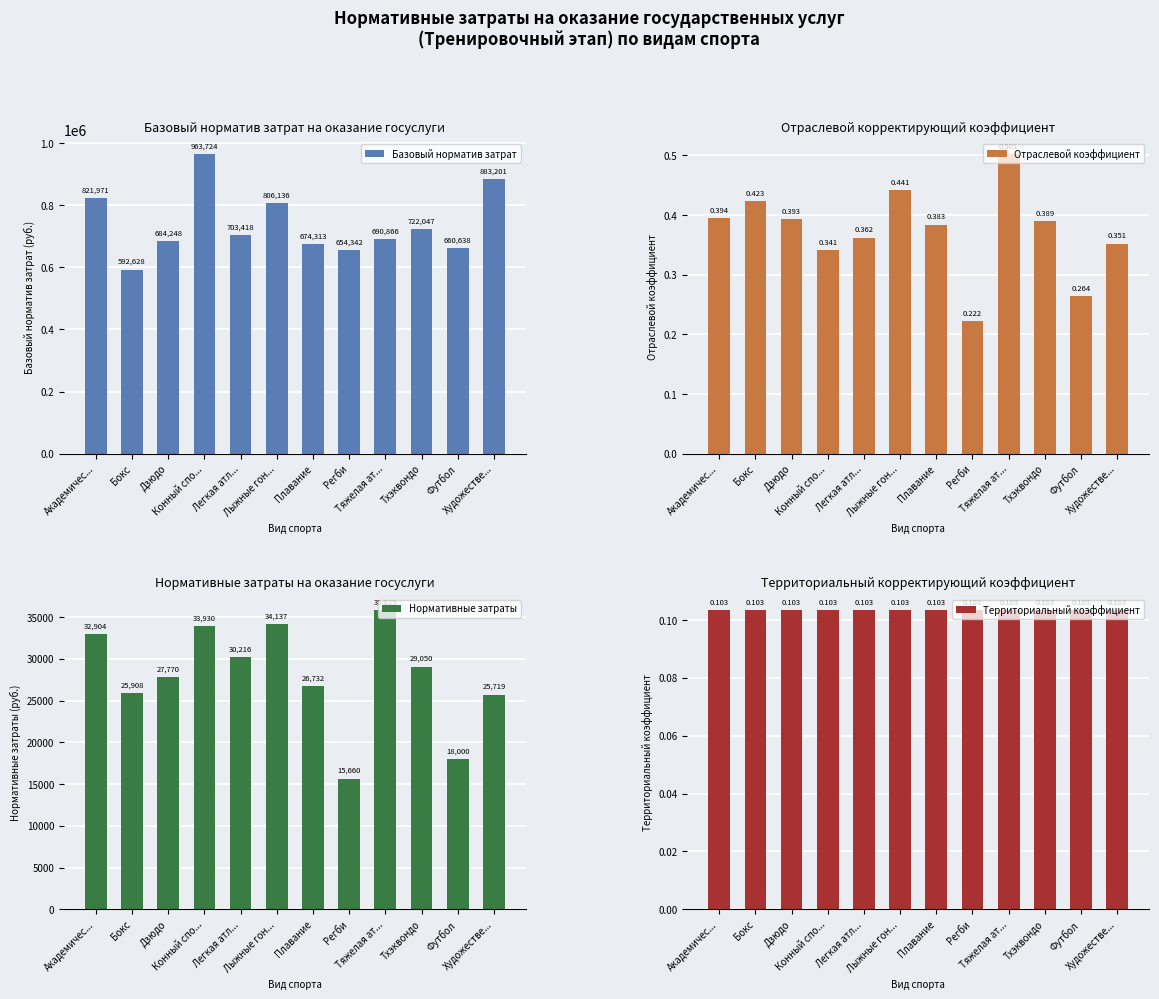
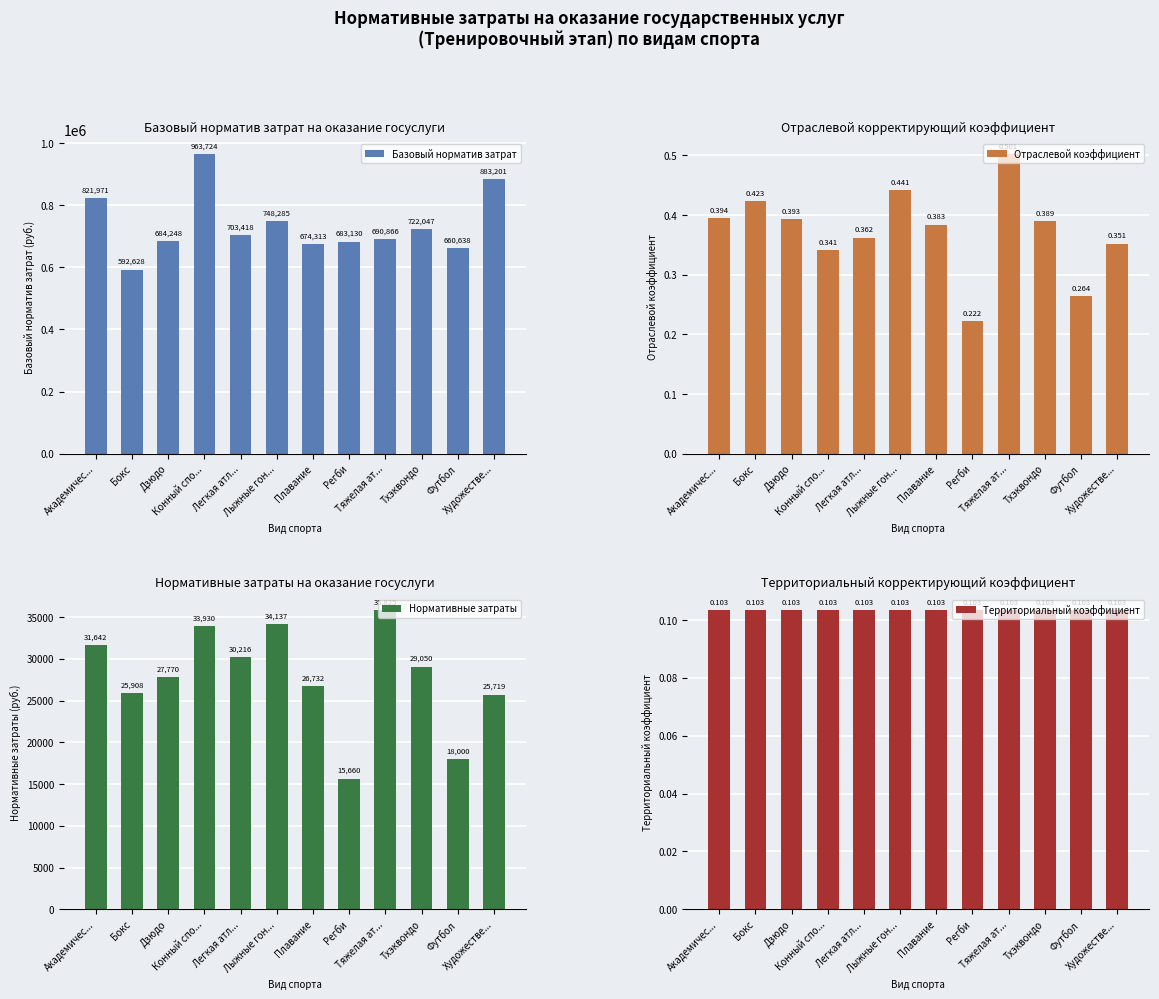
Базовый норматив затрат на оказание госуслуги, Лыжные гон...: 806,136 -> 748,285
Базовый норматив затрат на оказание госуслуги, Регби: 654,342 -> 683,130
Нормативные затраты на оказание госуслуги, Академичес...: 32,904 -> 31,642
